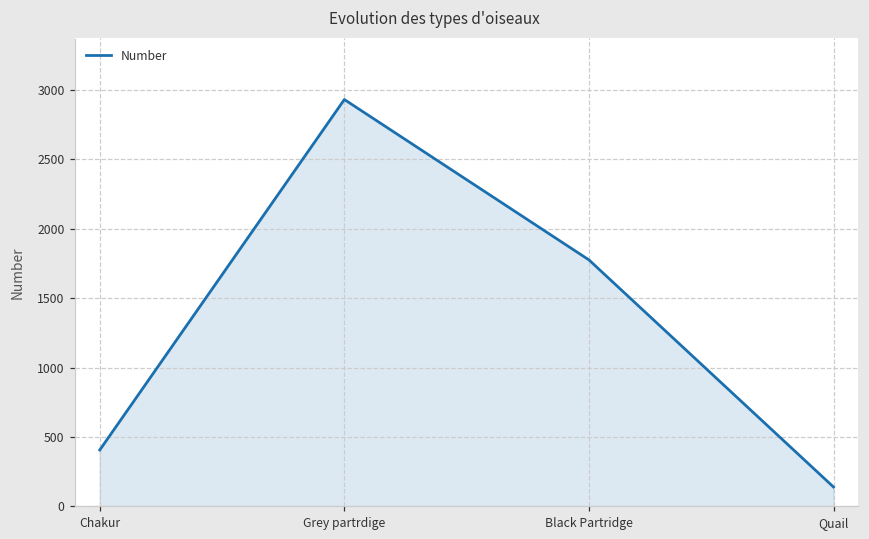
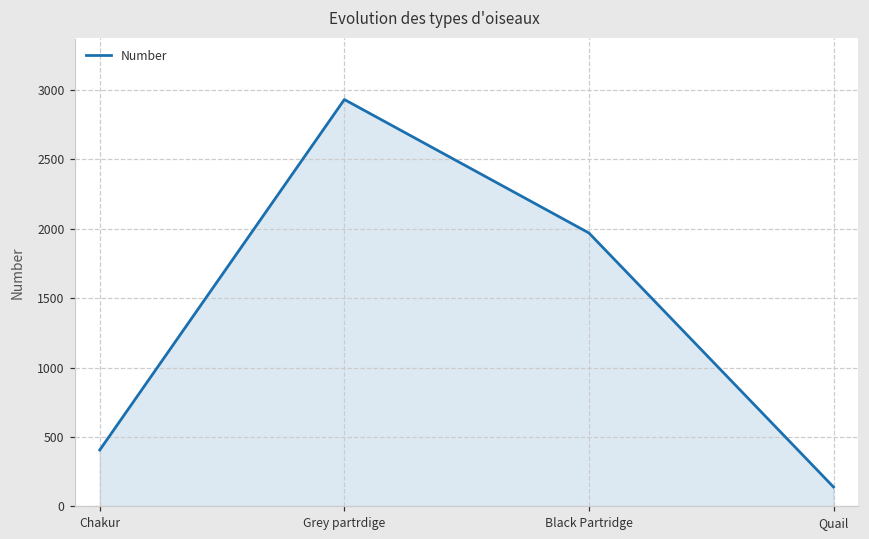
Black Partridge: 1780 -> 1970
